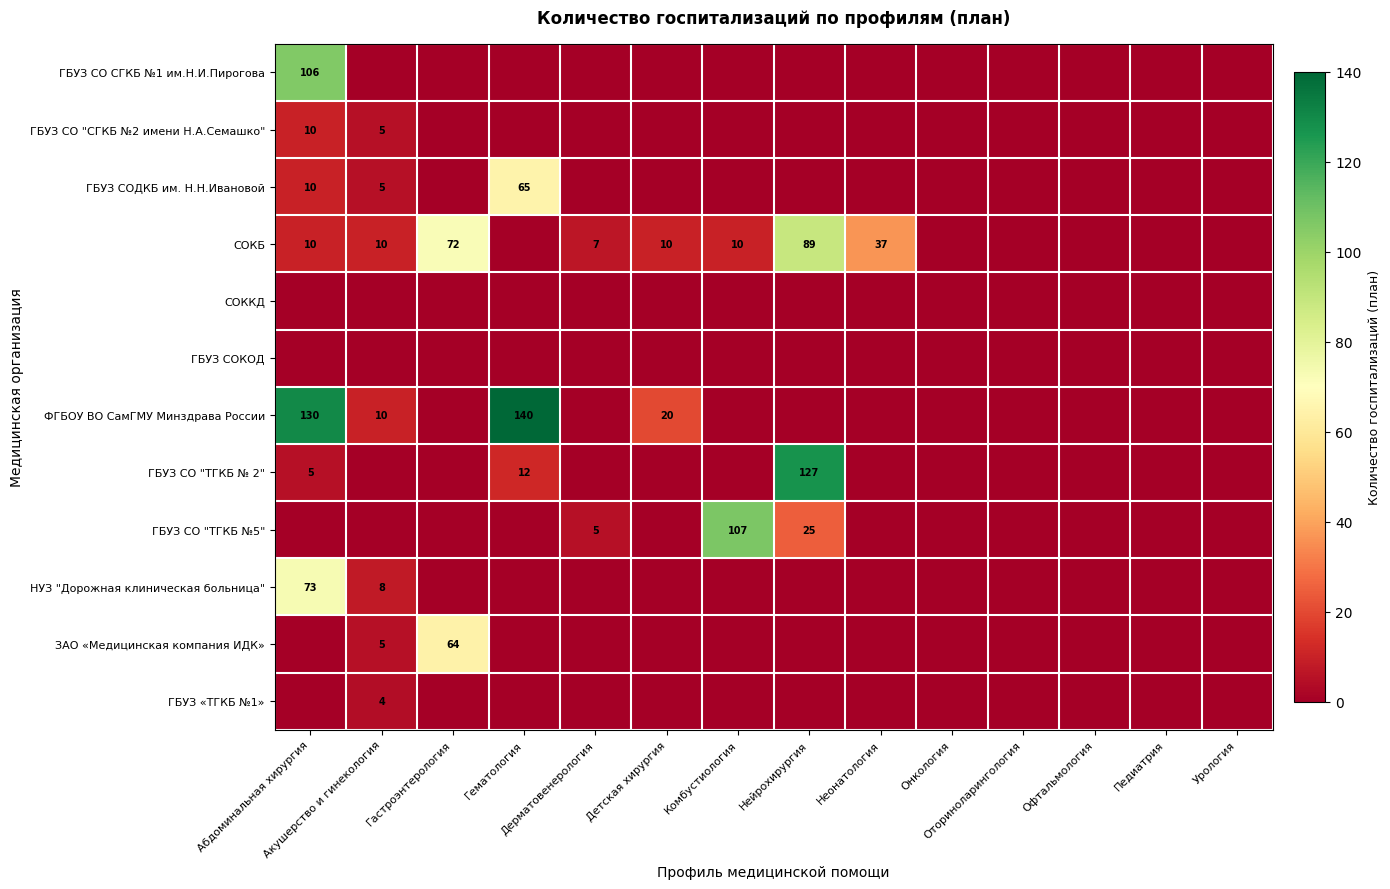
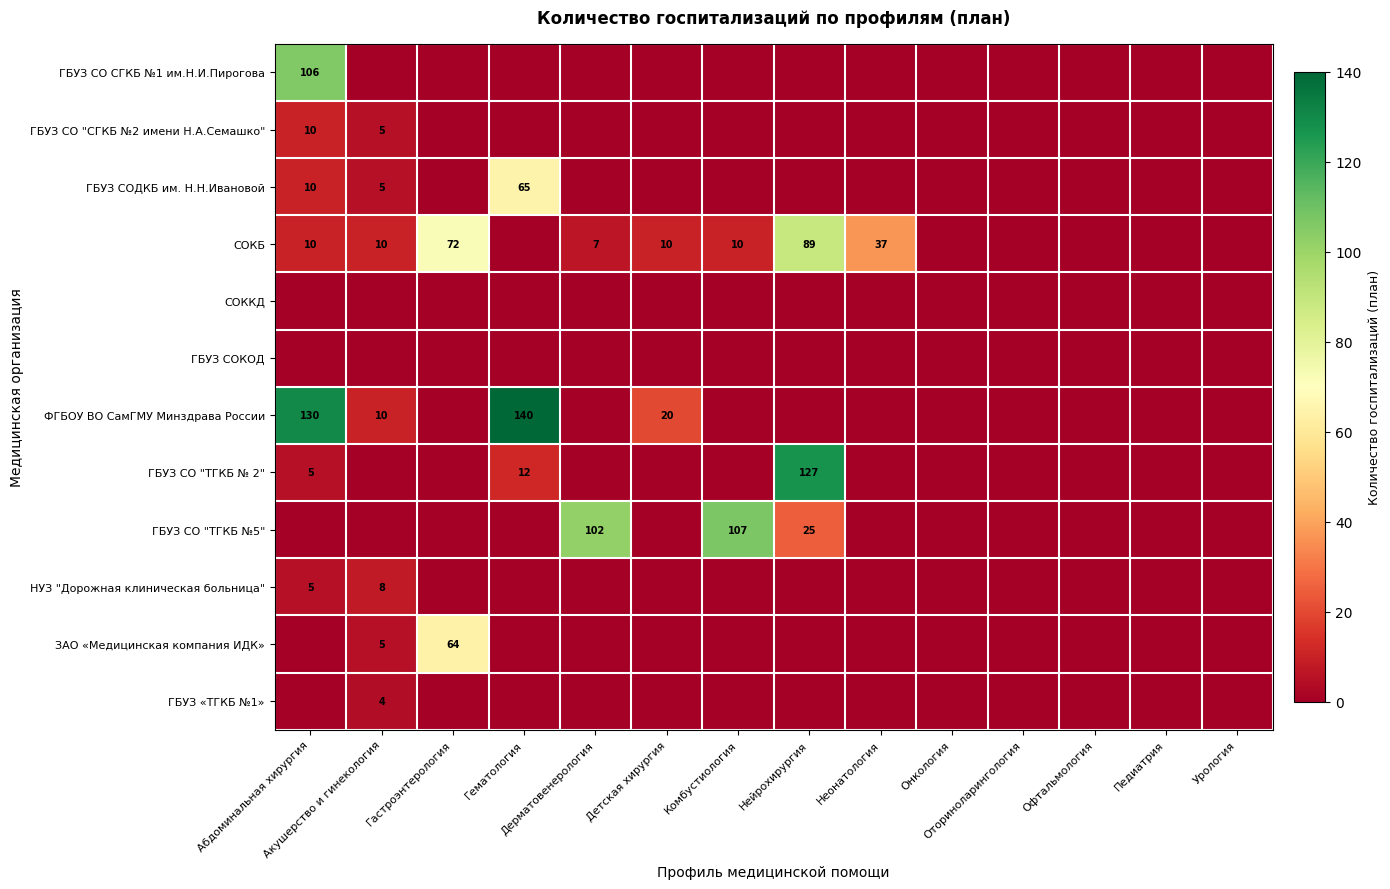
ГБУЗ СО "ТГКБ №5", Дерматовенерология: 5 -> 102
НУЗ "Дорожная клиническая больница", Абдоминальная хирургия: 73 -> 5
